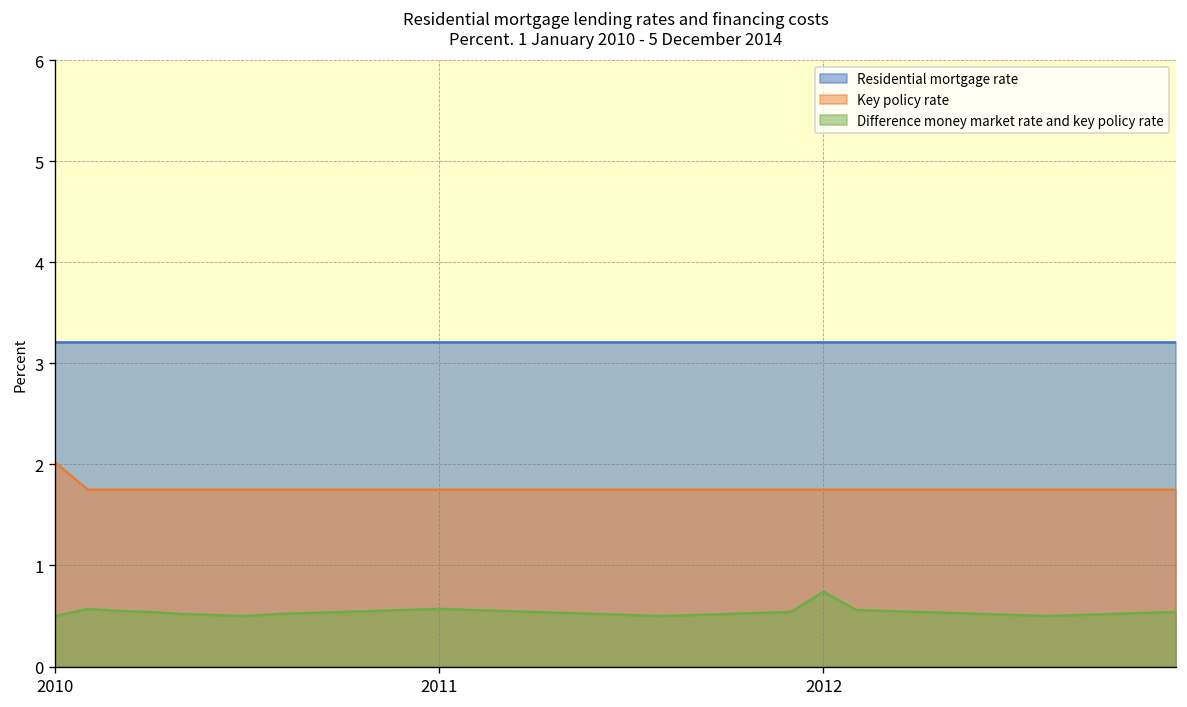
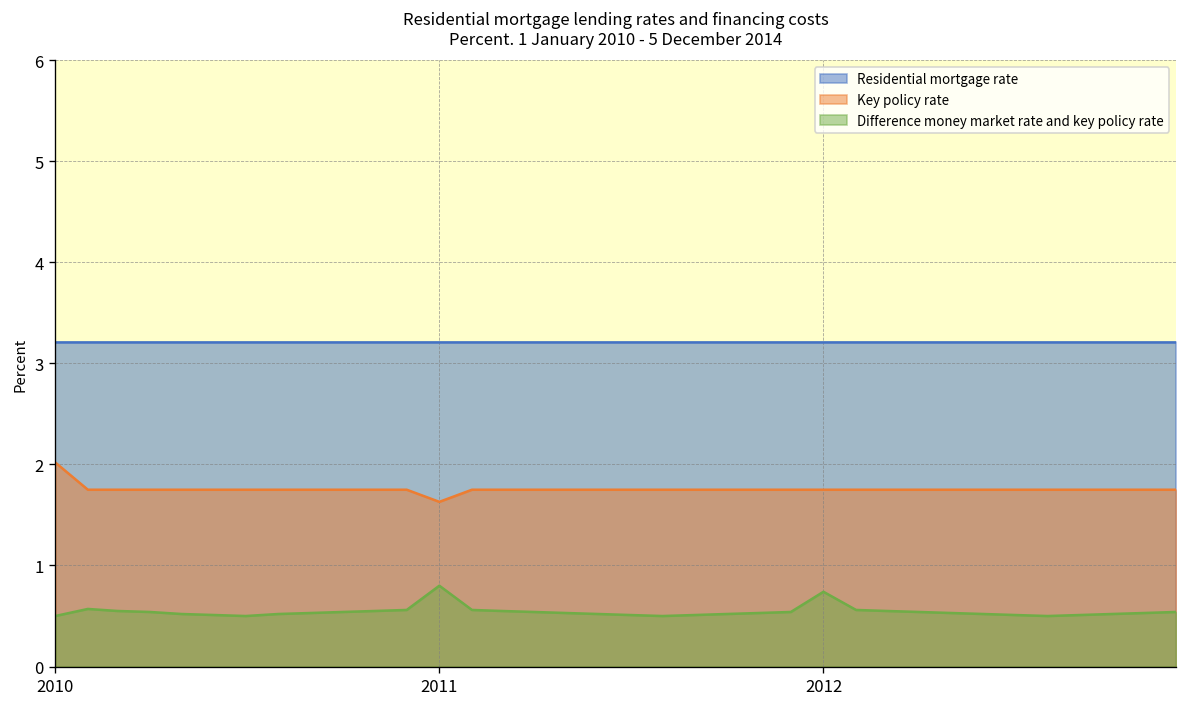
Key policy rate, 2011: 1.8 -> 1.6
Difference money market rate and key policy rate, 2011: 0.6 -> 0.8
